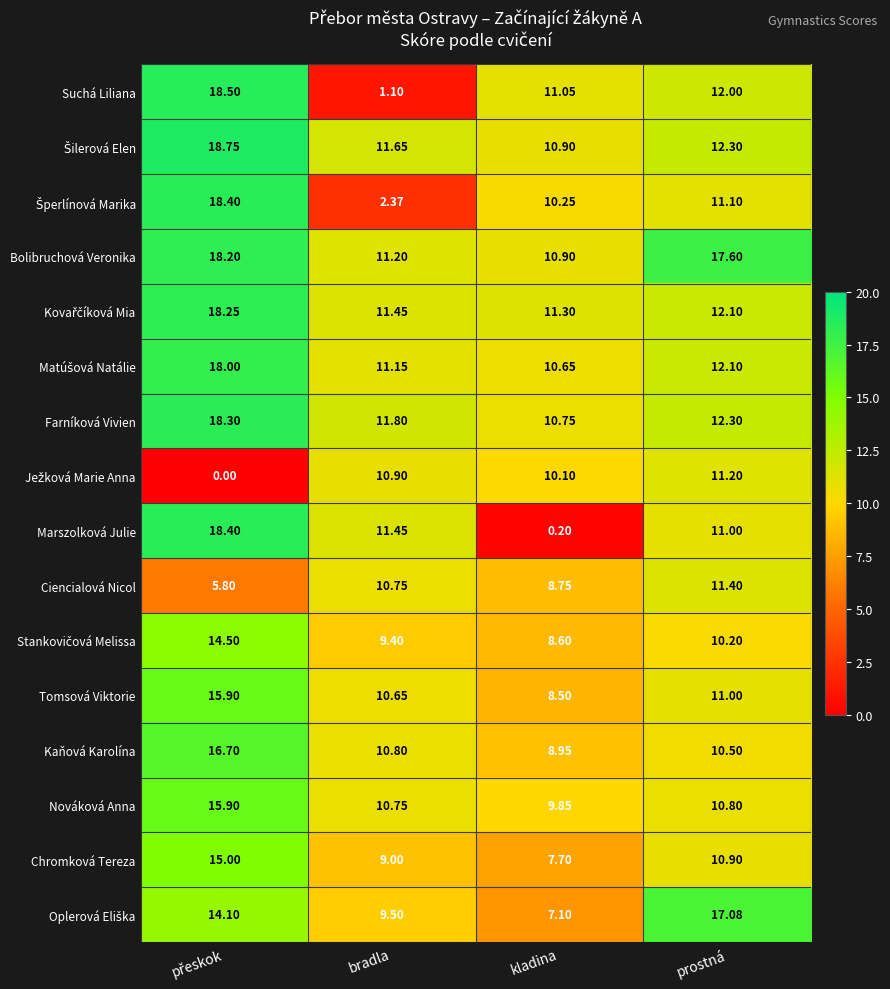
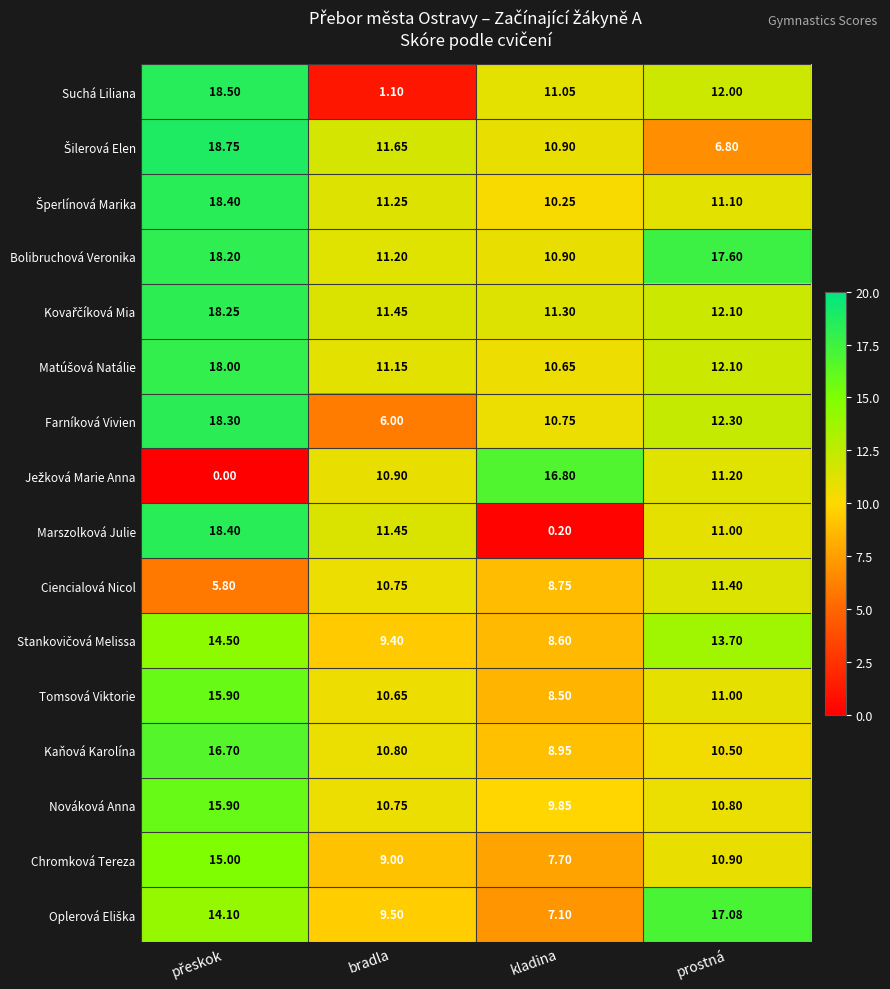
Šilerová Elen, prostná: 12.30 -> 6.80
Šperlínová Marika, bradla: 2.37 -> 11.25
Farníková Vivien, bradla: 11.80 -> 6.00
Ježková Marie Anna, kladina: 10.10 -> 16.80
Stankovičová Melissa, prostná: 10.20 -> 13.70
